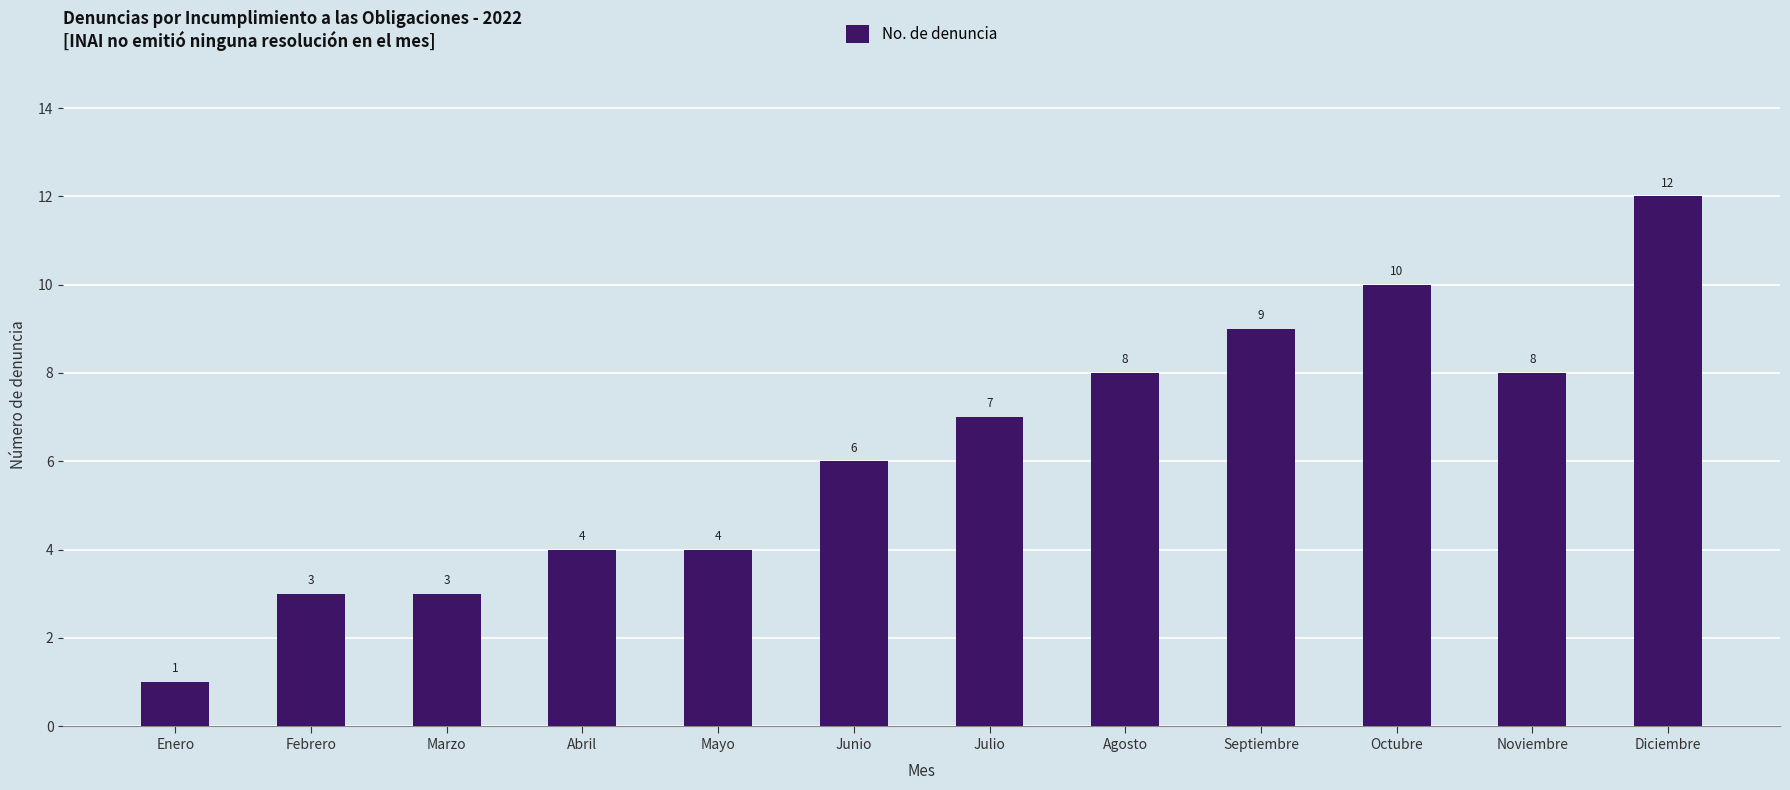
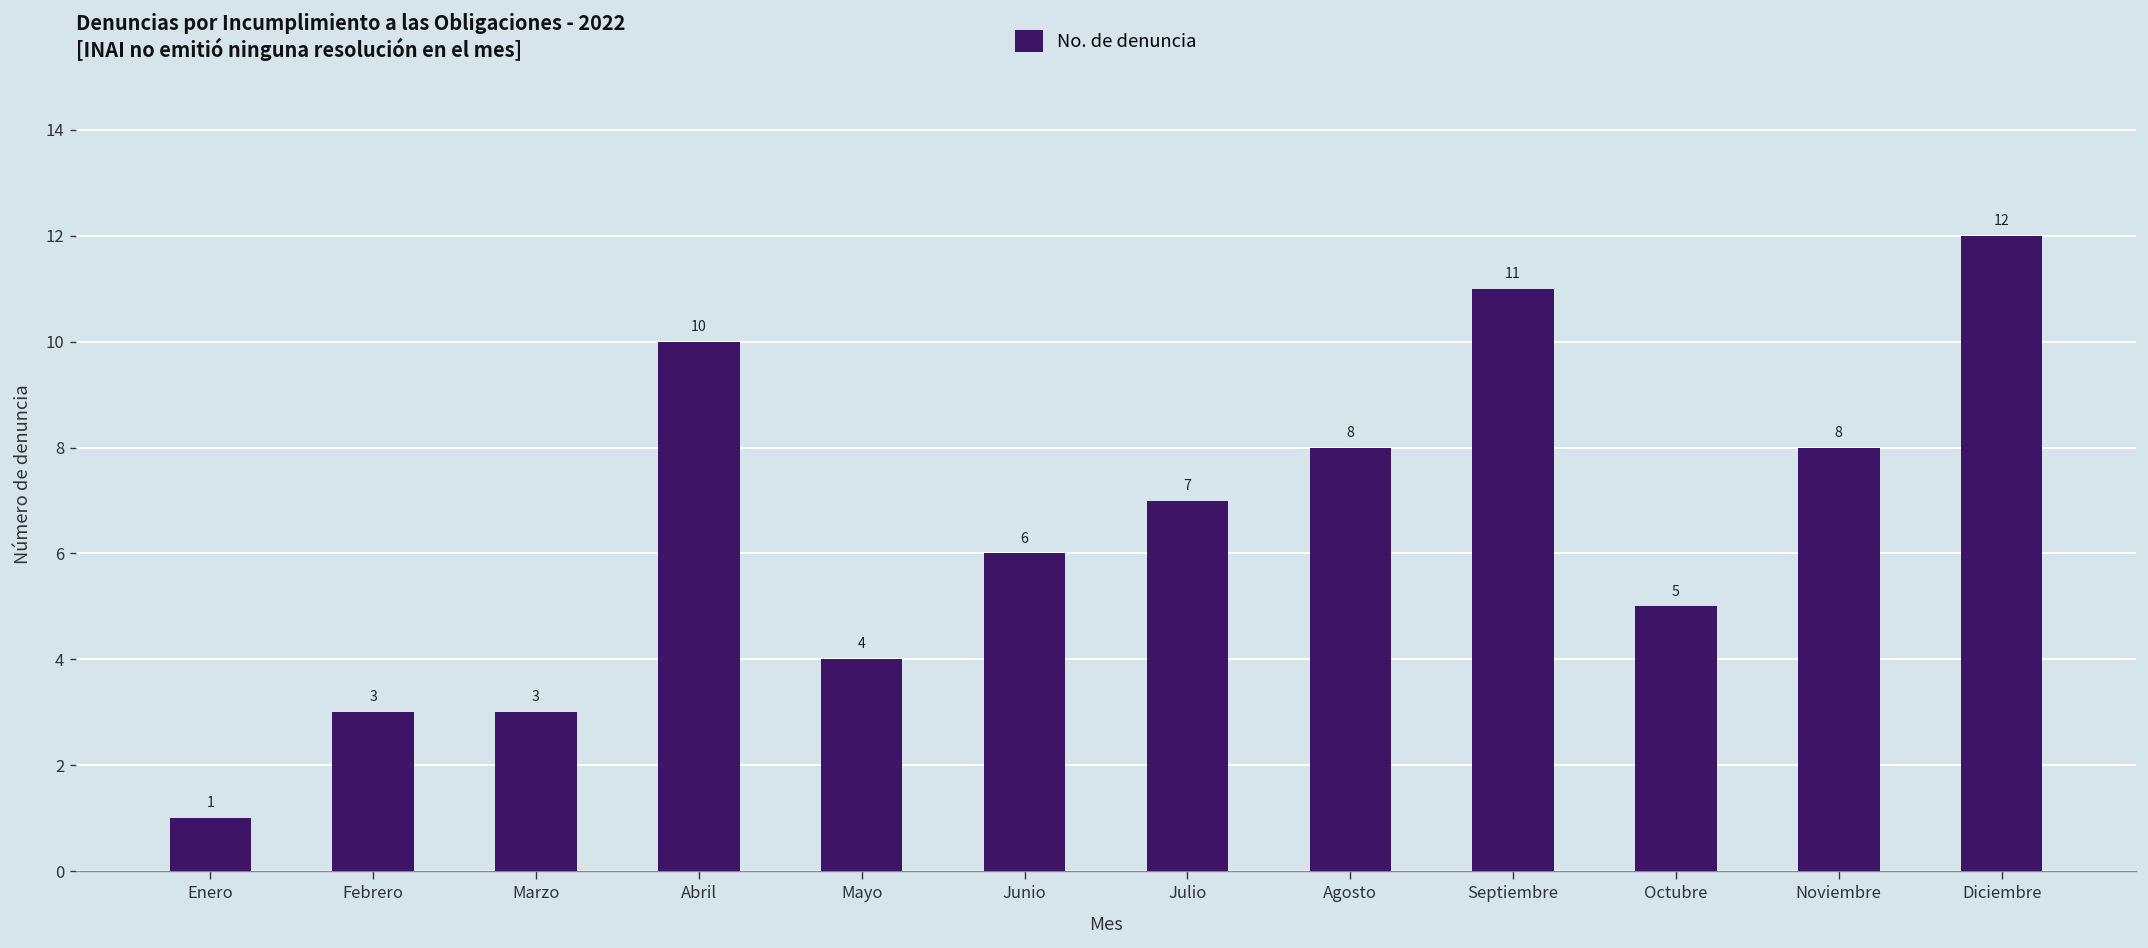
Abril: 4 -> 10
Septiembre: 9 -> 11
Octubre: 10 -> 5
